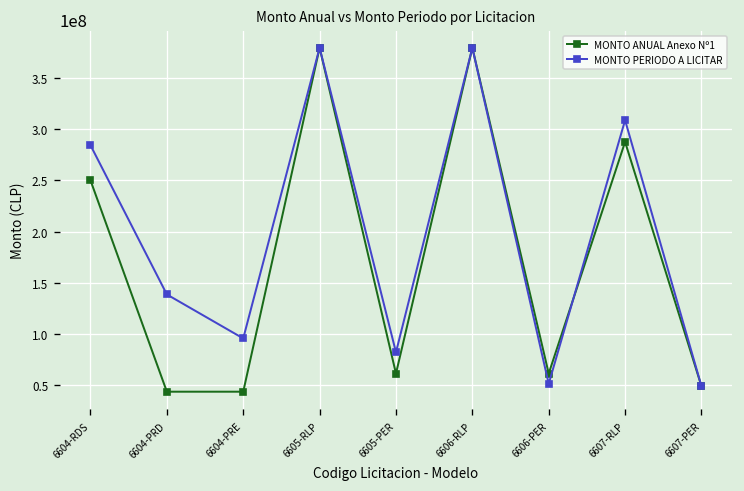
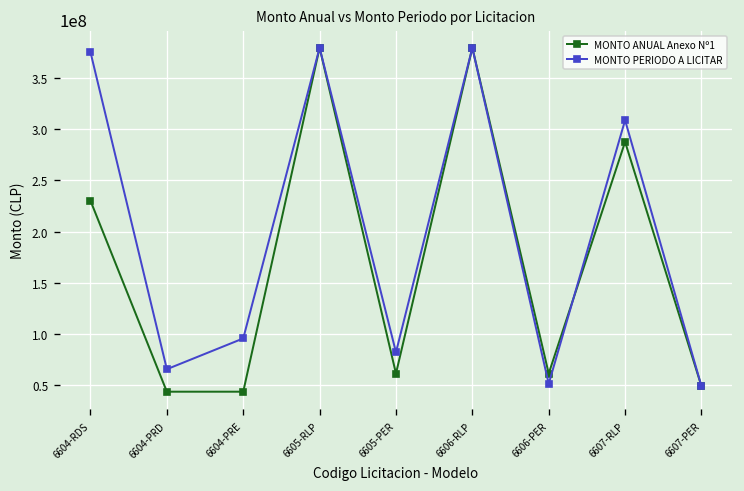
MONTO ANUAL Anexo Nº1, 6604-RDS: 250000000 -> 230000000
MONTO PERIODO A LICITAR, 6604-RDS: 280000000 -> 370000000
MONTO PERIODO A LICITAR, 6604-PRD: 140000000 -> 70000000
